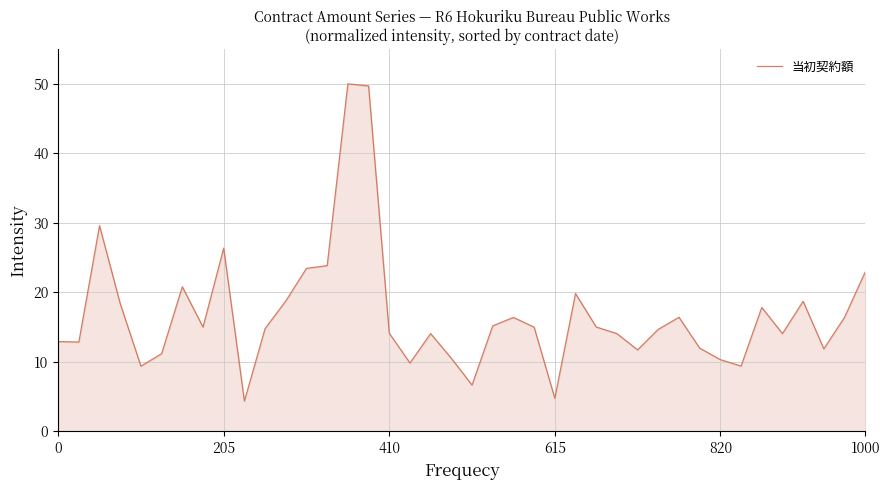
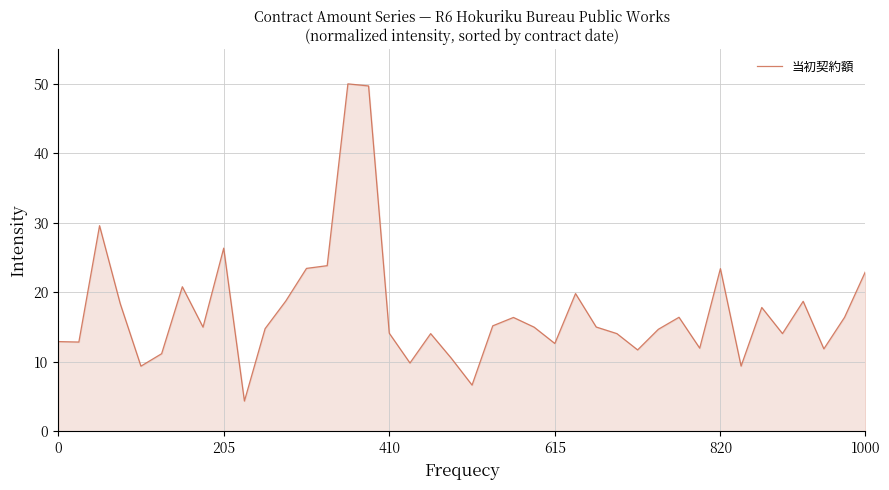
615: 5 -> 13
820: 10 -> 23
